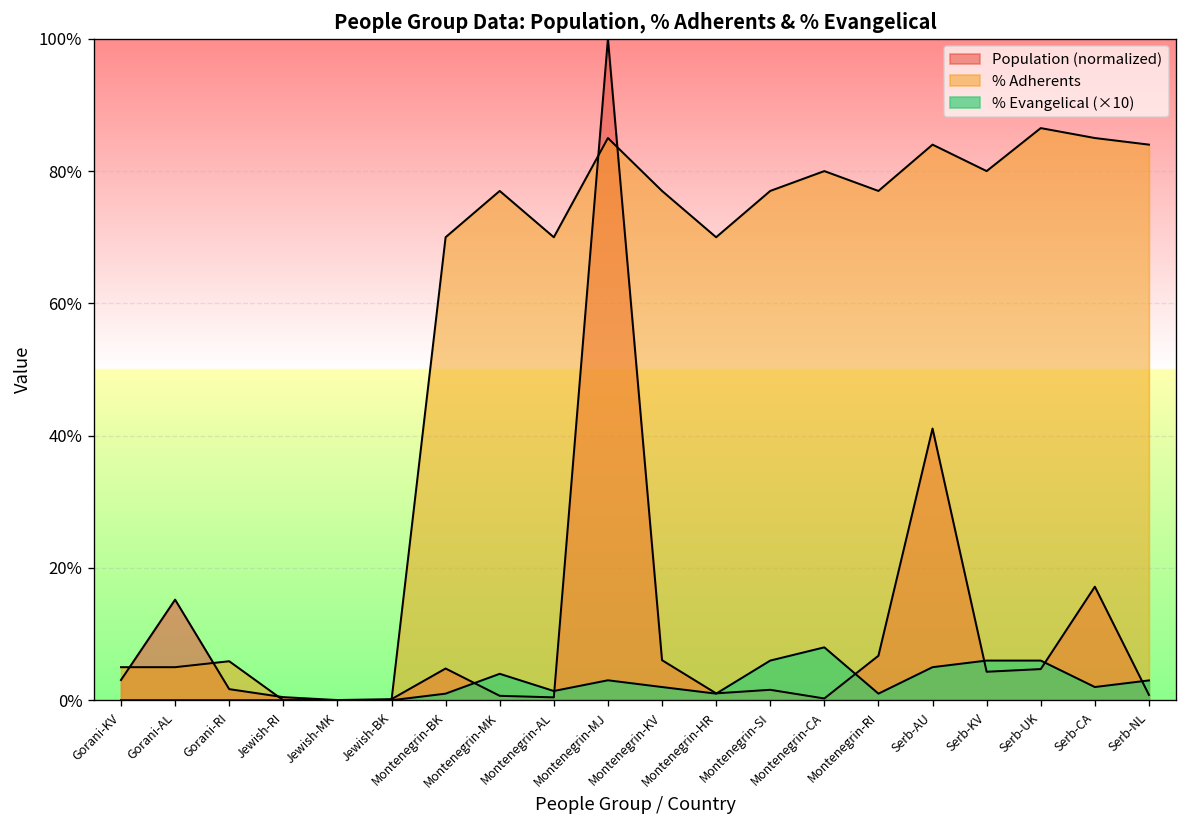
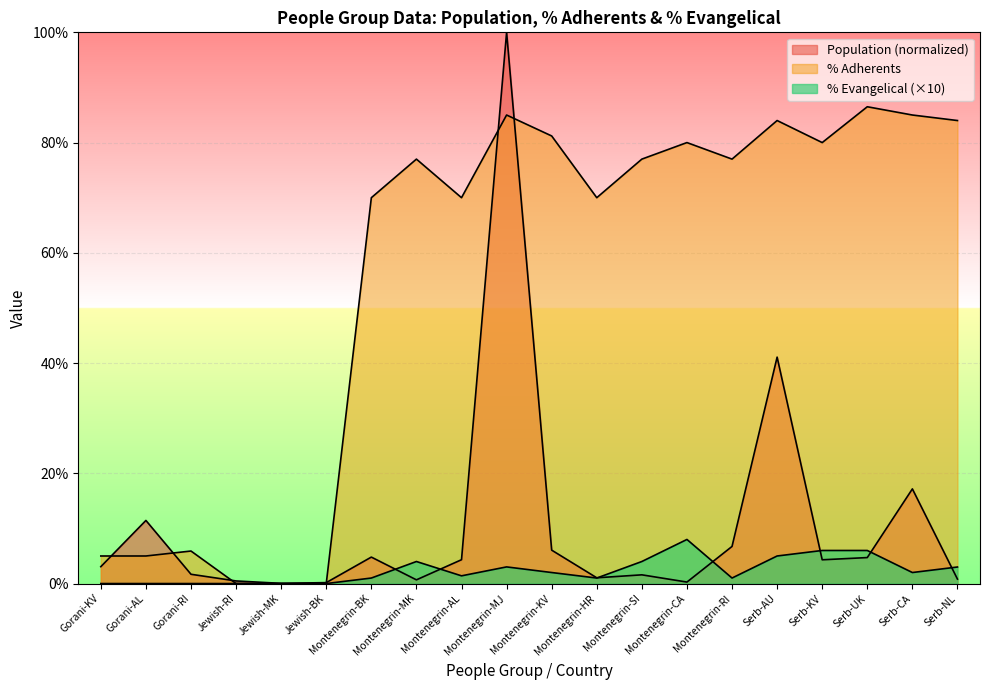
Population (normalized), Gorani-AL: 15% -> 11%
Population (normalized), Montenegrin-AL: 0% -> 4%
% Adherents, Montenegrin-KV: 77% -> 81%
% Evangelical (×10), Montenegrin-SI: 6% -> 4%
